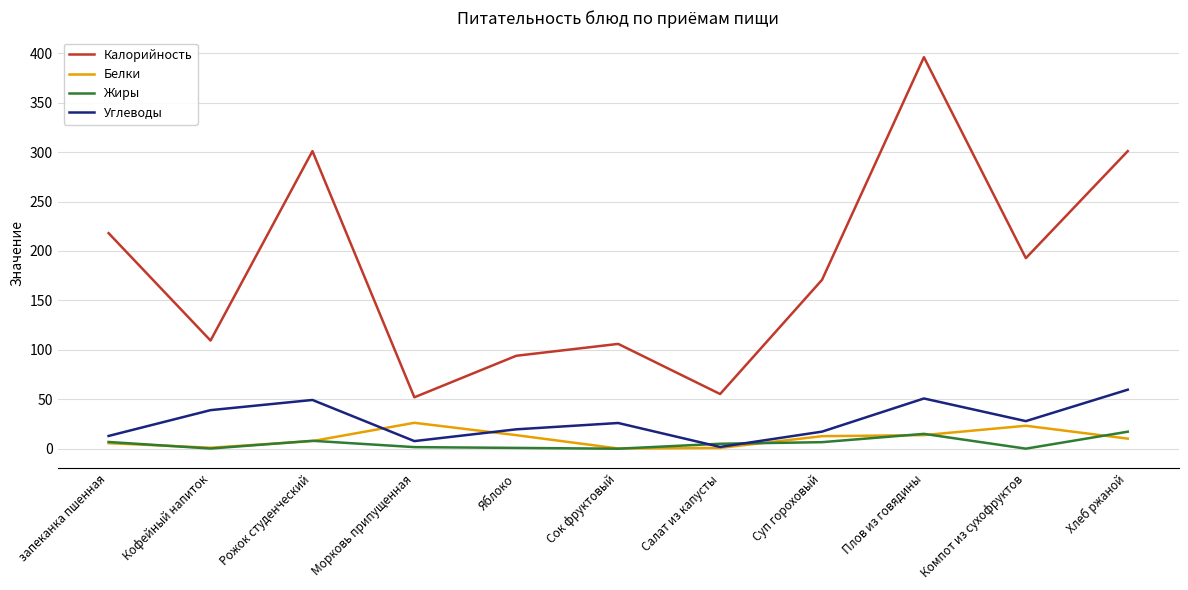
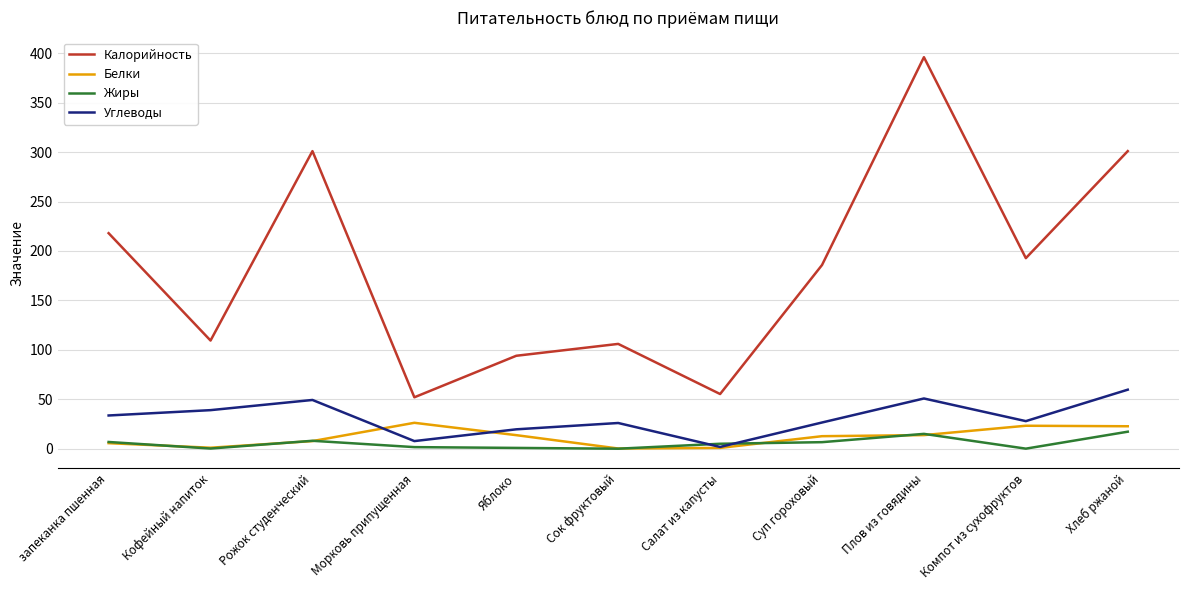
Углеводы, запеканка пшенная: 10 -> 30
Калорийность, Суп гороховый: 170 -> 190
Углеводы, Суп гороховый: 20 -> 30
Белки, Хлеб ржаной: 10 -> 20
